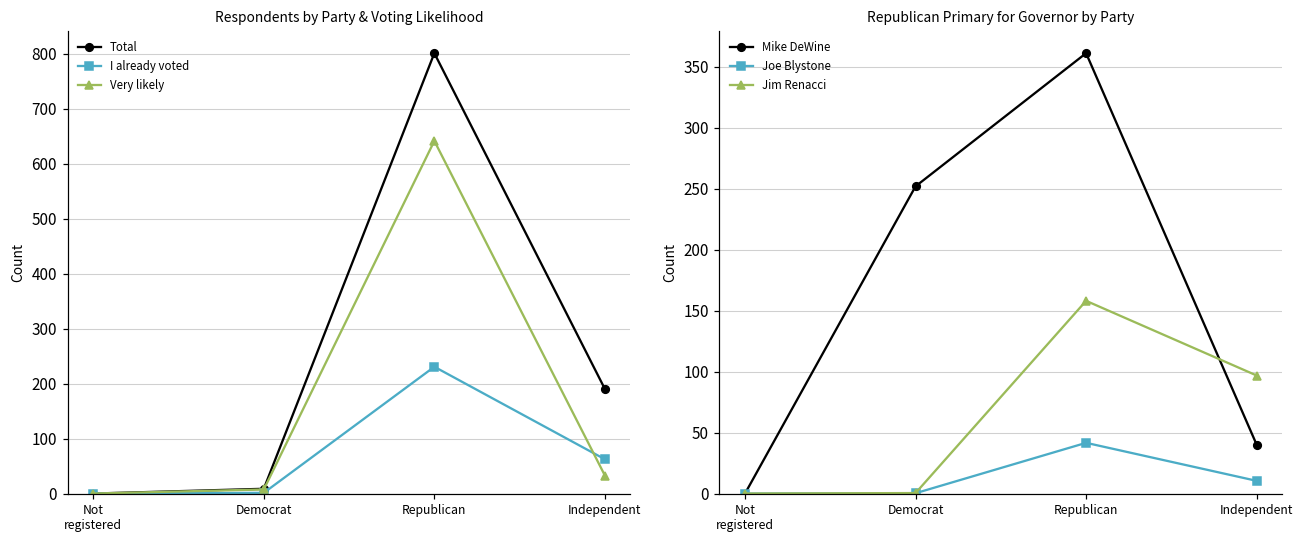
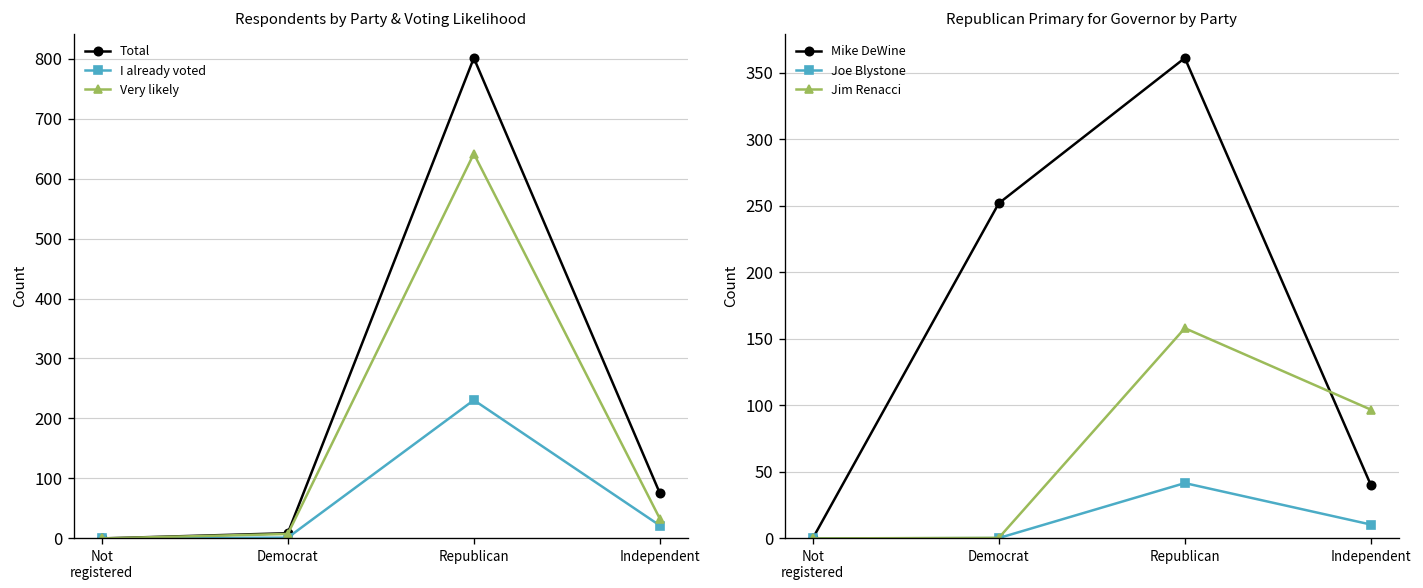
Respondents by Party & Voting Likelihood, Total, Independent: 190 -> 80
Respondents by Party & Voting Likelihood, I already voted, Independent: 60 -> 20
